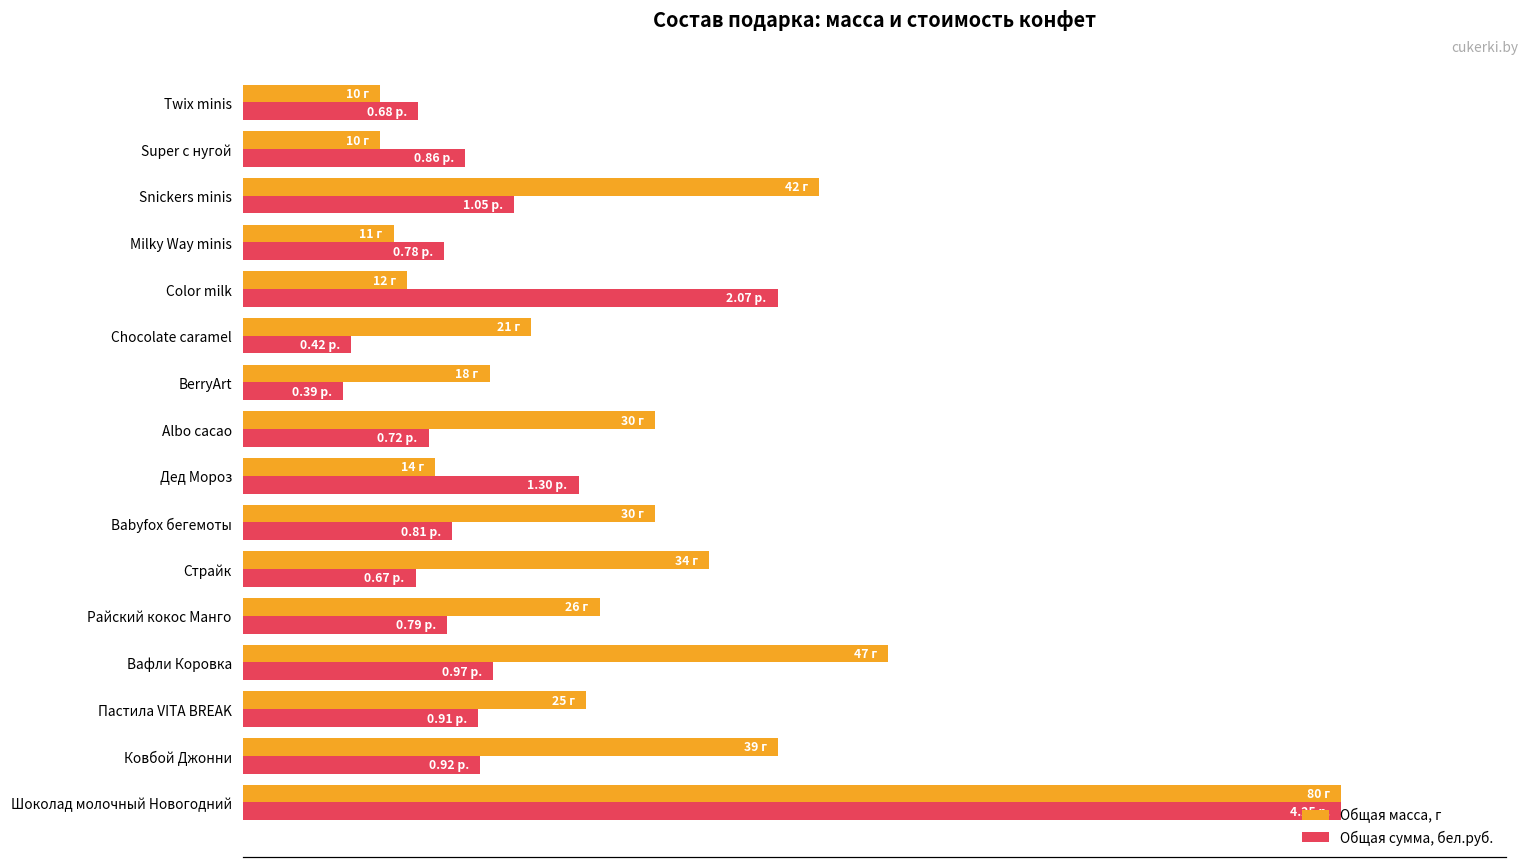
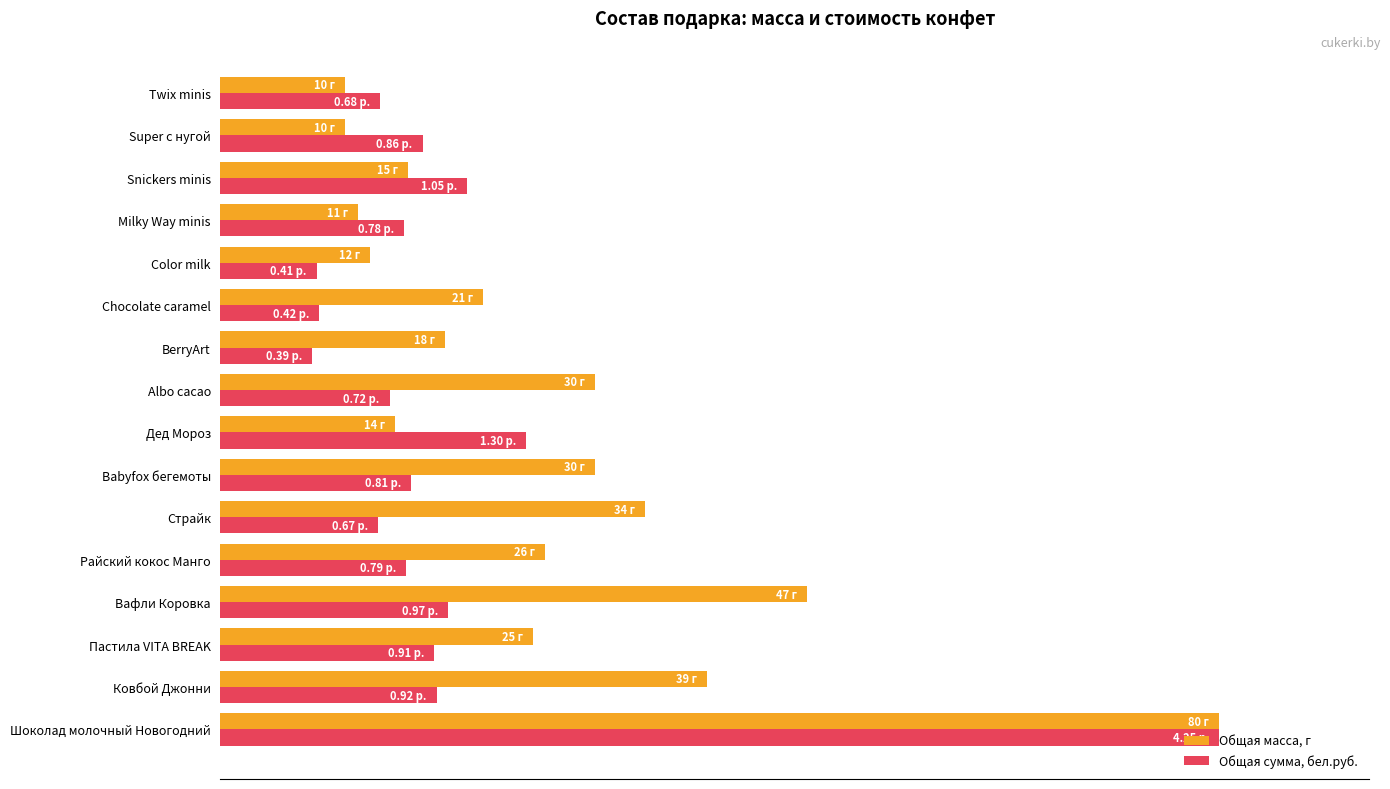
Общая масса, г, Snickers minis: 42 -> 15
Общая сумма, бел.руб., Color milk: 2.07 -> 0.41
